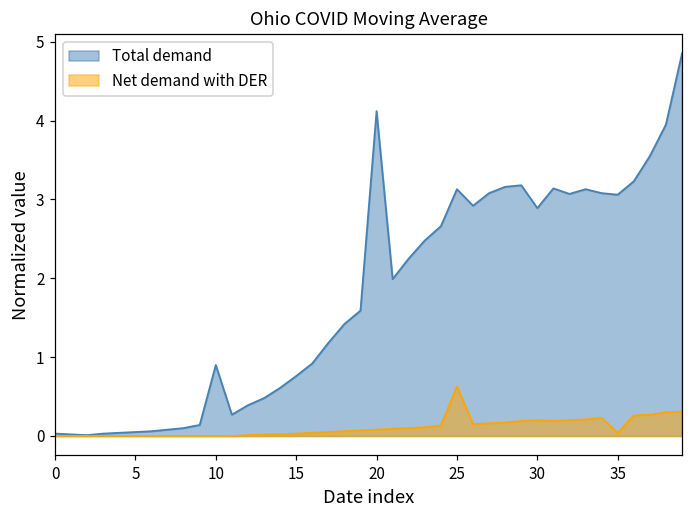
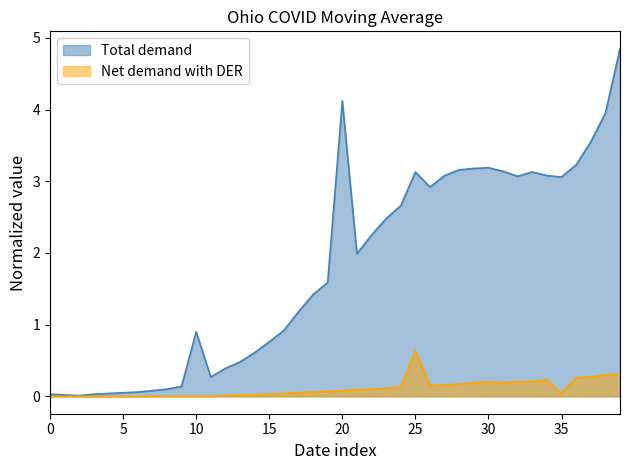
Total demand, 30: 2.9 -> 3.2
